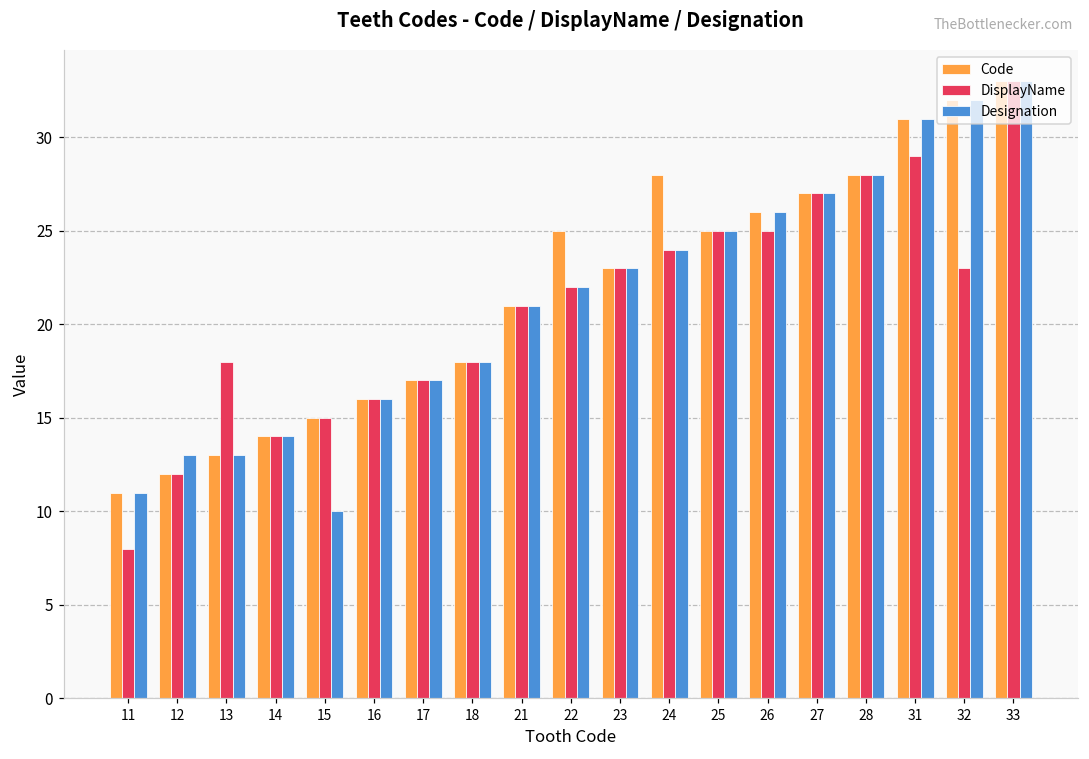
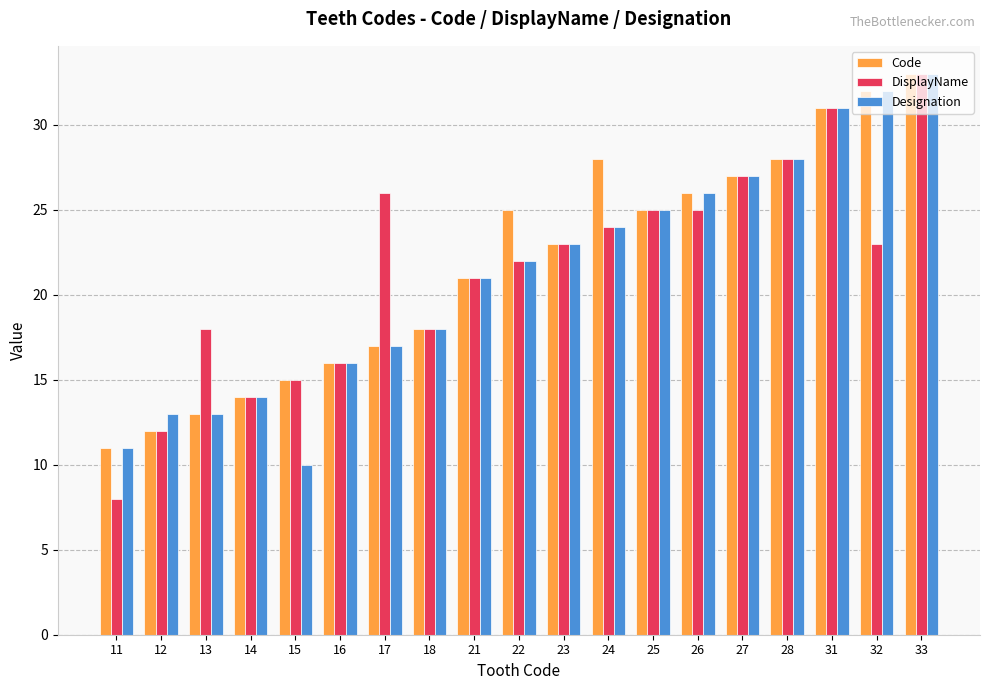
DisplayName, 17: 17 -> 26
DisplayName, 31: 29 -> 31
